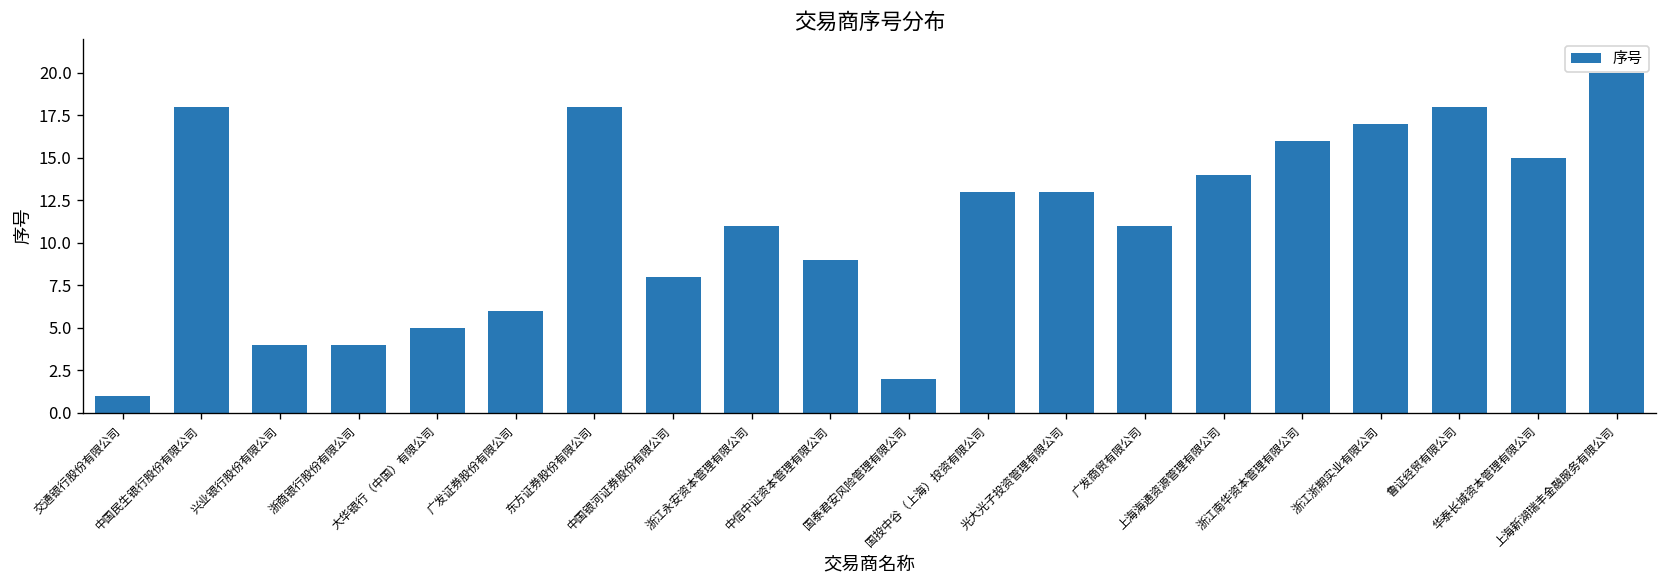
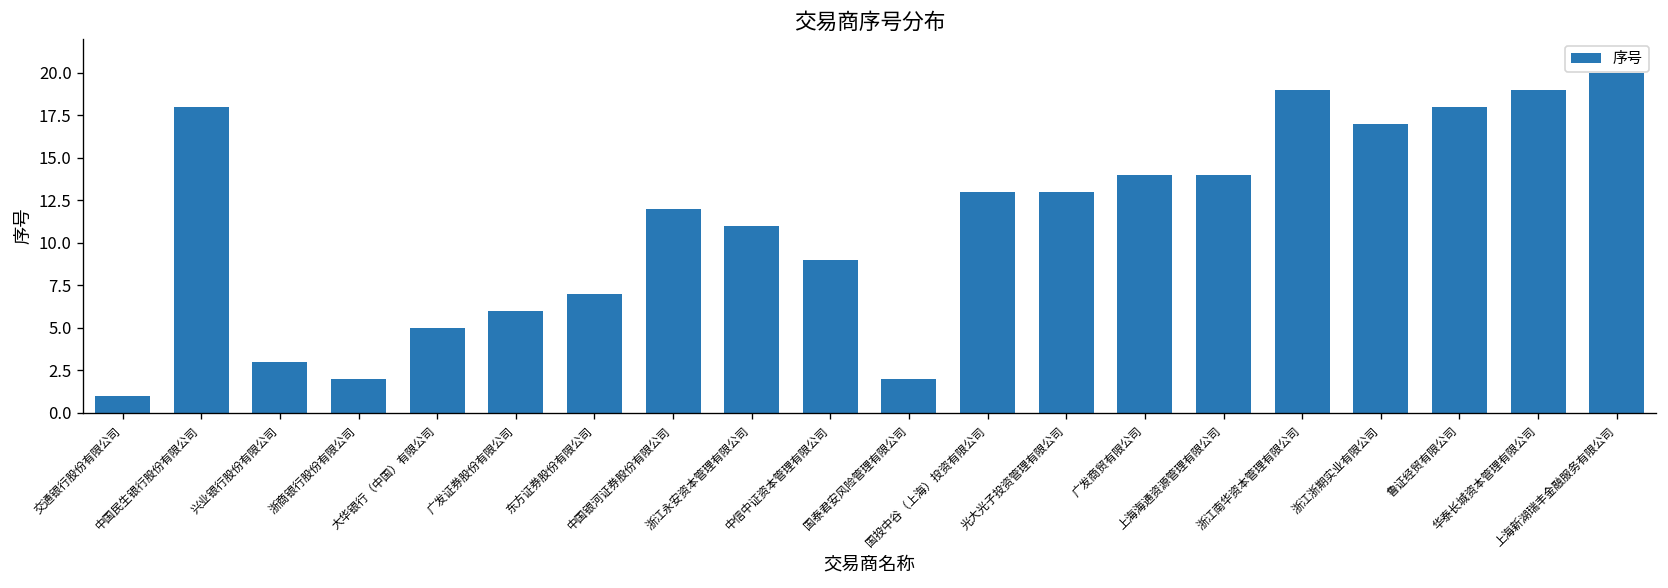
兴业银行股份有限公司: 4 -> 3
浙商银行股份有限公司: 4 -> 2
东方证券股份有限公司: 18 -> 7
中国银河证券股份有限公司: 8 -> 12
广发商贸有限公司: 11 -> 14
浙江南华资本管理有限公司: 16 -> 19
华泰长城资本管理有限公司: 15 -> 19
